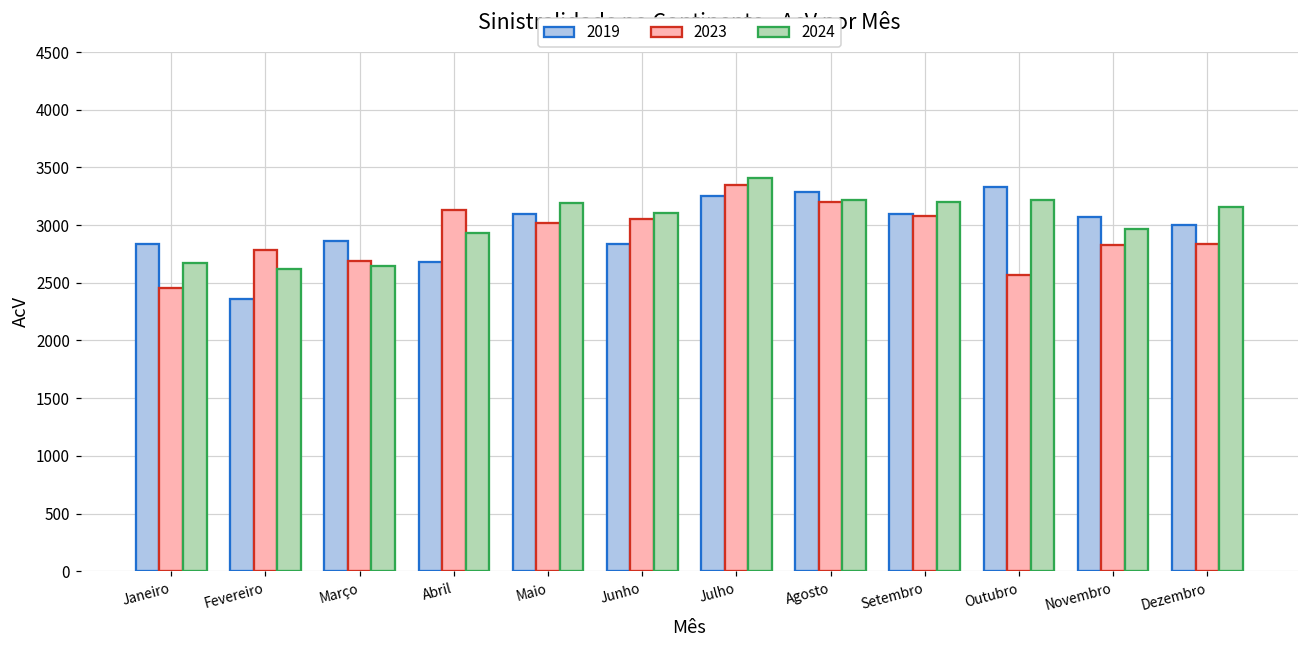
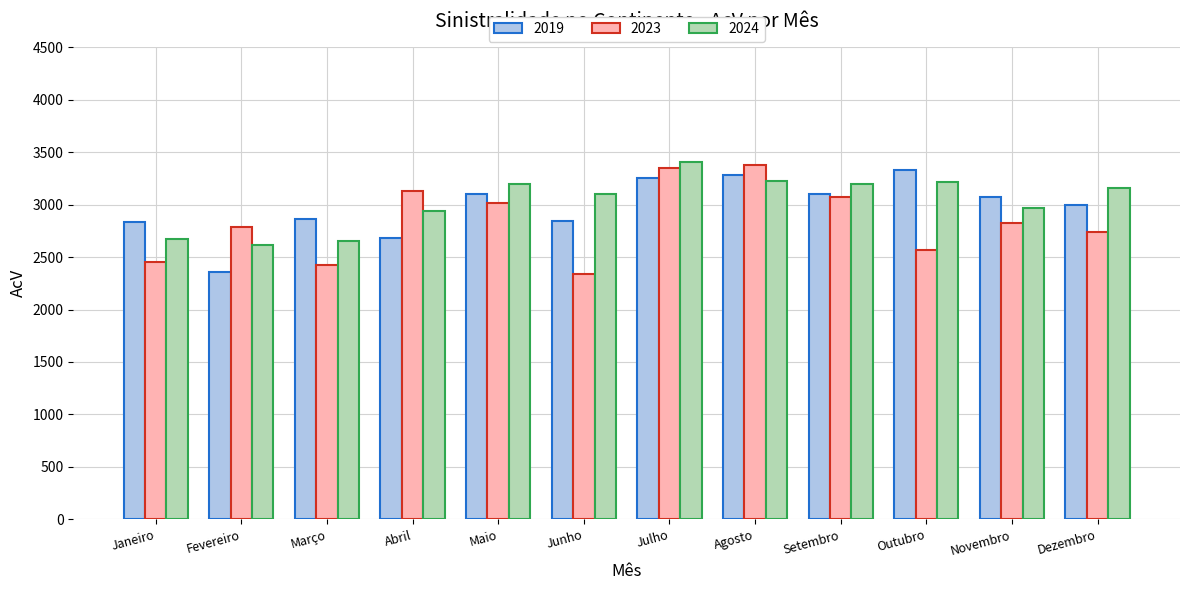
2023, Março: 2690 -> 2430
2023, Junho: 3050 -> 2340
2023, Agosto: 3200 -> 3380
2023, Dezembro: 2830 -> 2740
